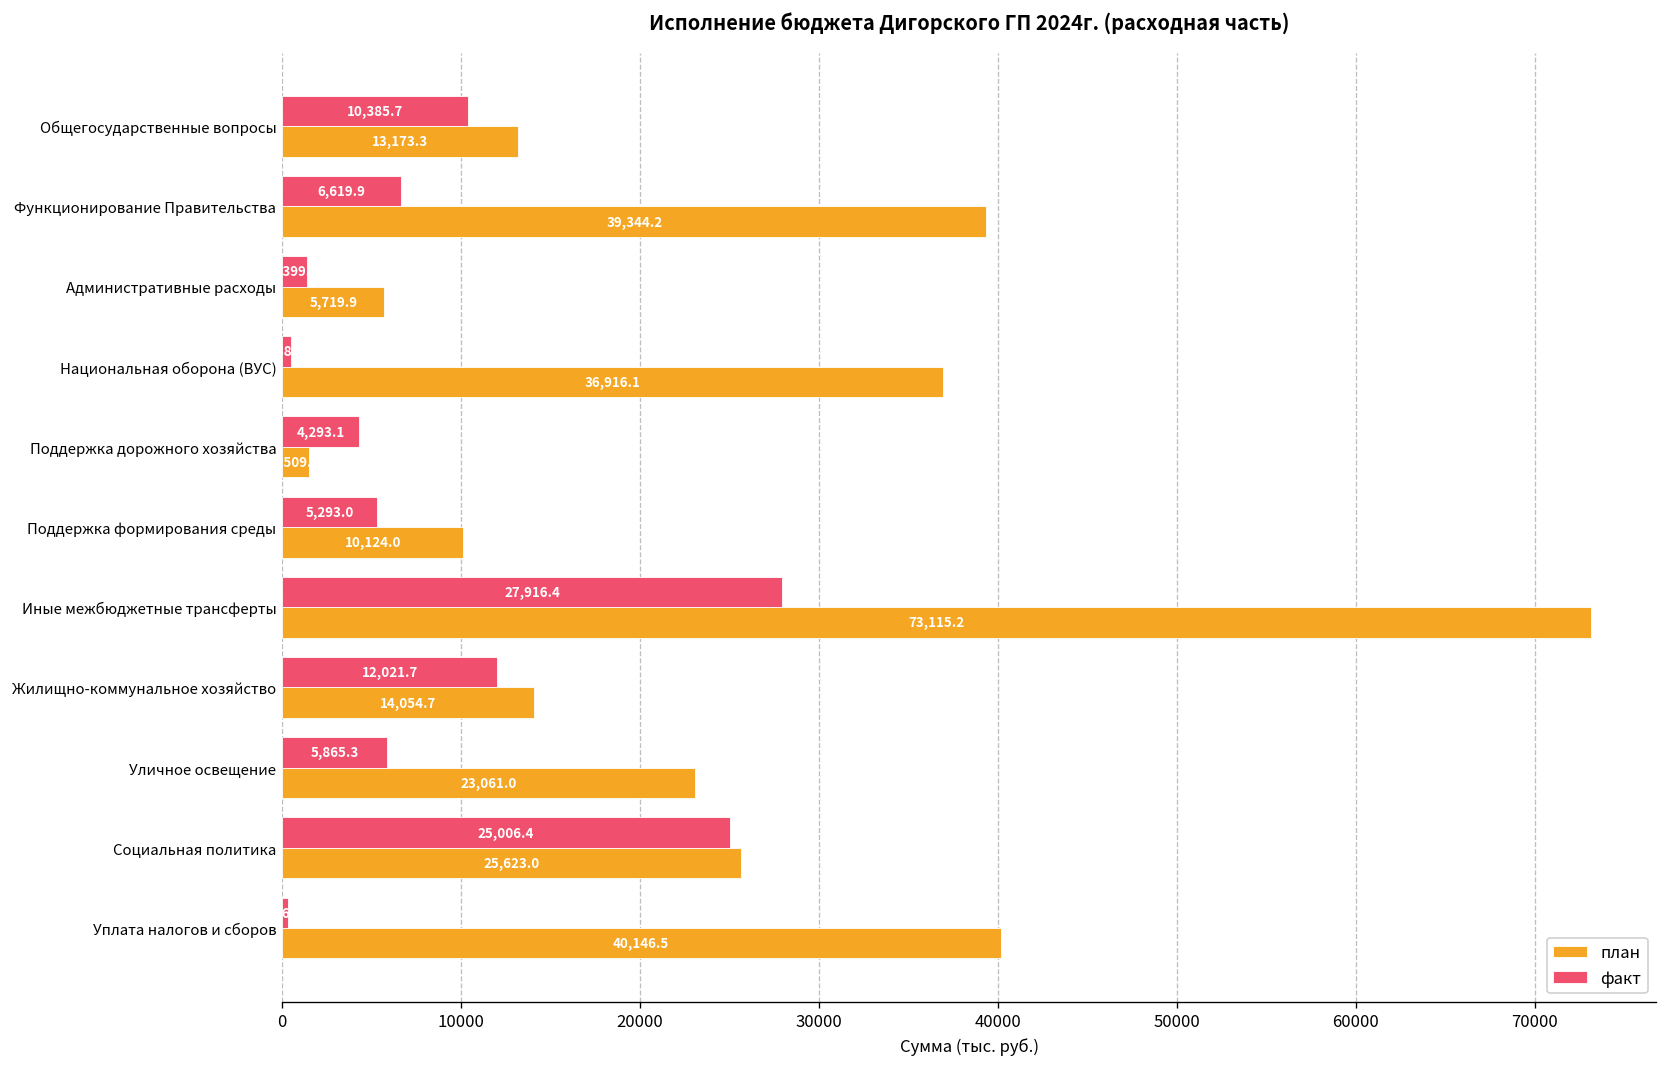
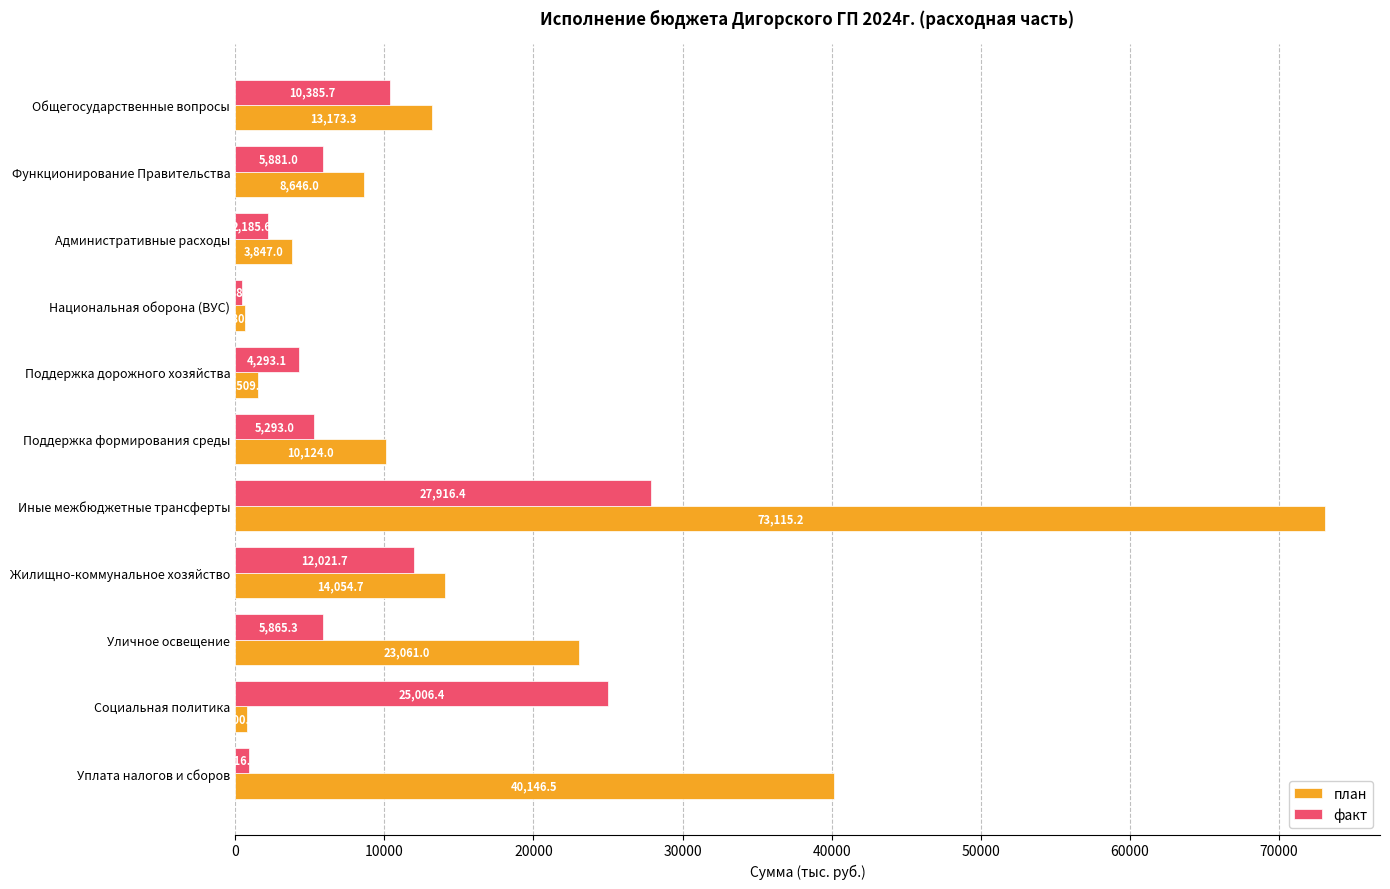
факт, Функционирование Правительства: 6,619.9 -> 5,881.0
план, Функционирование Правительства: 39,344.2 -> 8,646.0
факт, Административные расходы: 1400 -> 2200
план, Административные расходы: 5,719.9 -> 3,847.0
план, Национальная оборона (ВУС): 36900 -> 700
план, Социальная политика: 25600 -> 800
факт, Уплата налогов и сборов: 300 -> 900
